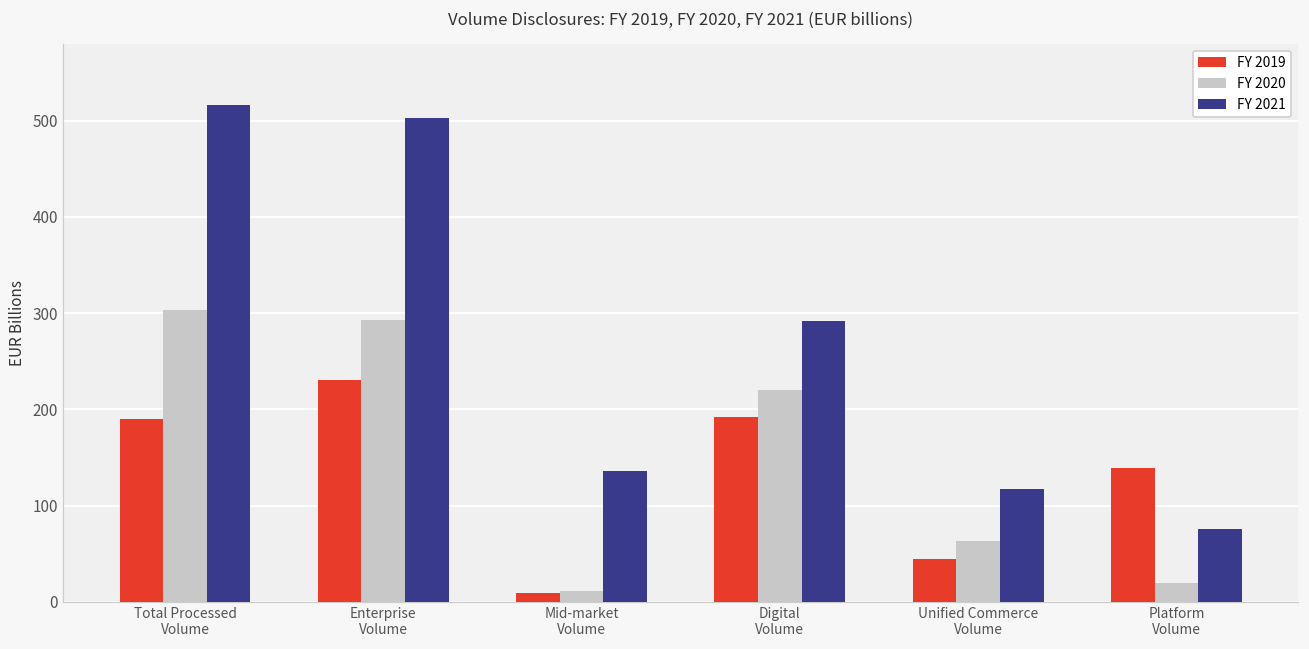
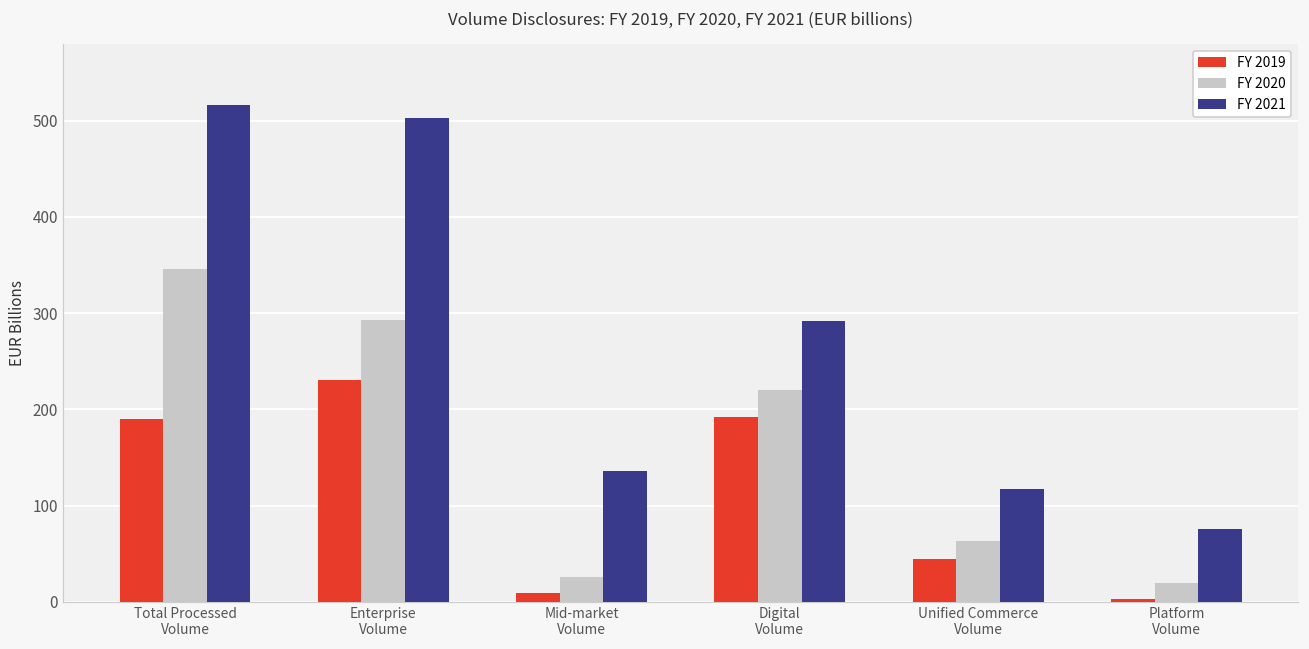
FY 2020, Total Processed Volume: 300 -> 350
FY 2020, Mid-market Volume: 10 -> 30
FY 2019, Platform Volume: 140 -> 0
